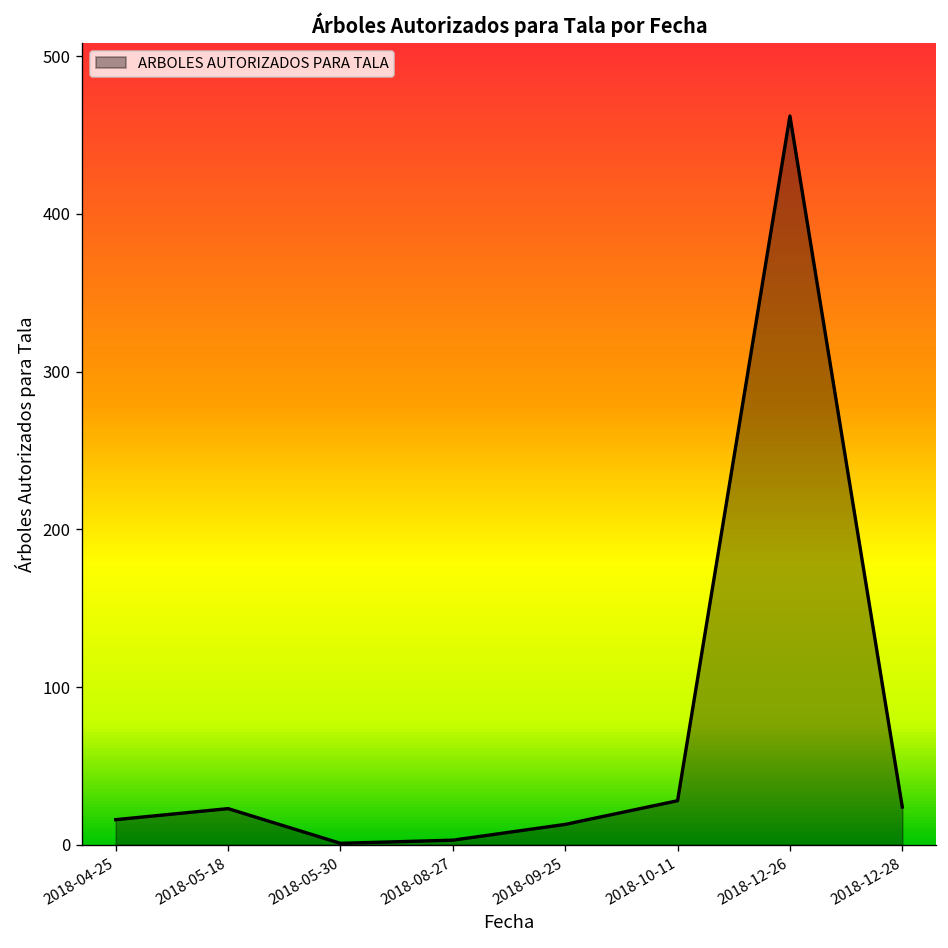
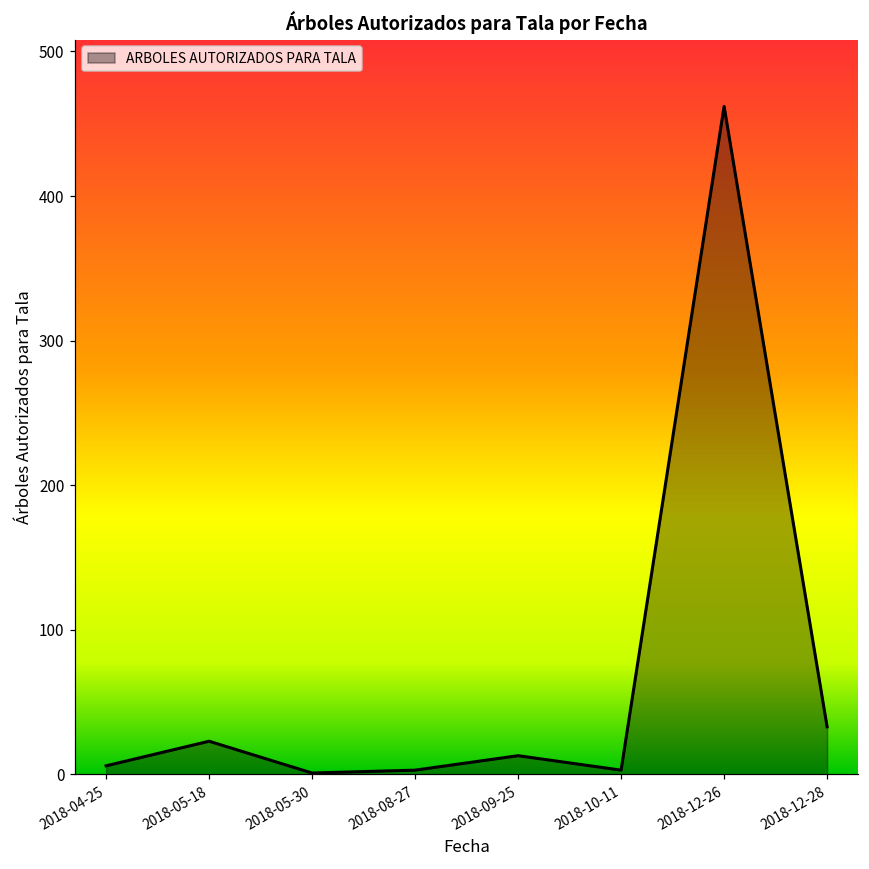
2018-04-25: 16 -> 6
2018-10-11: 28 -> 3
2018-12-28: 24 -> 33
